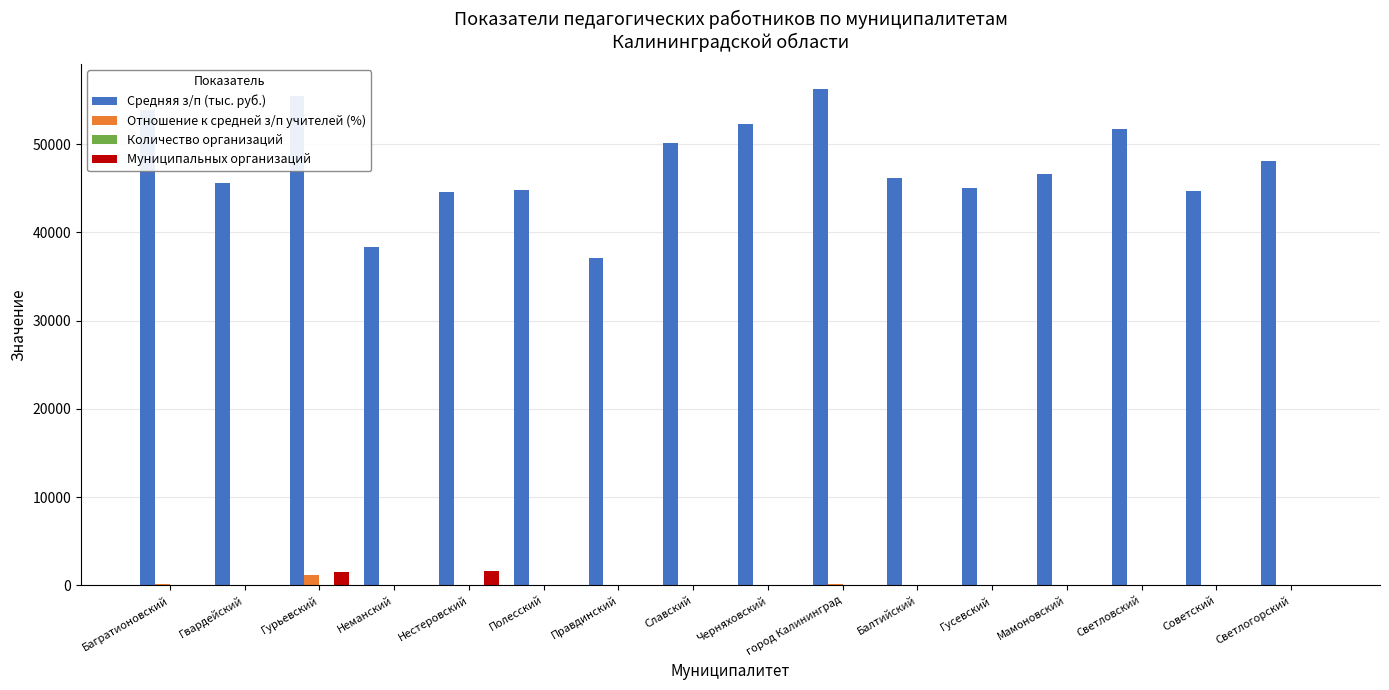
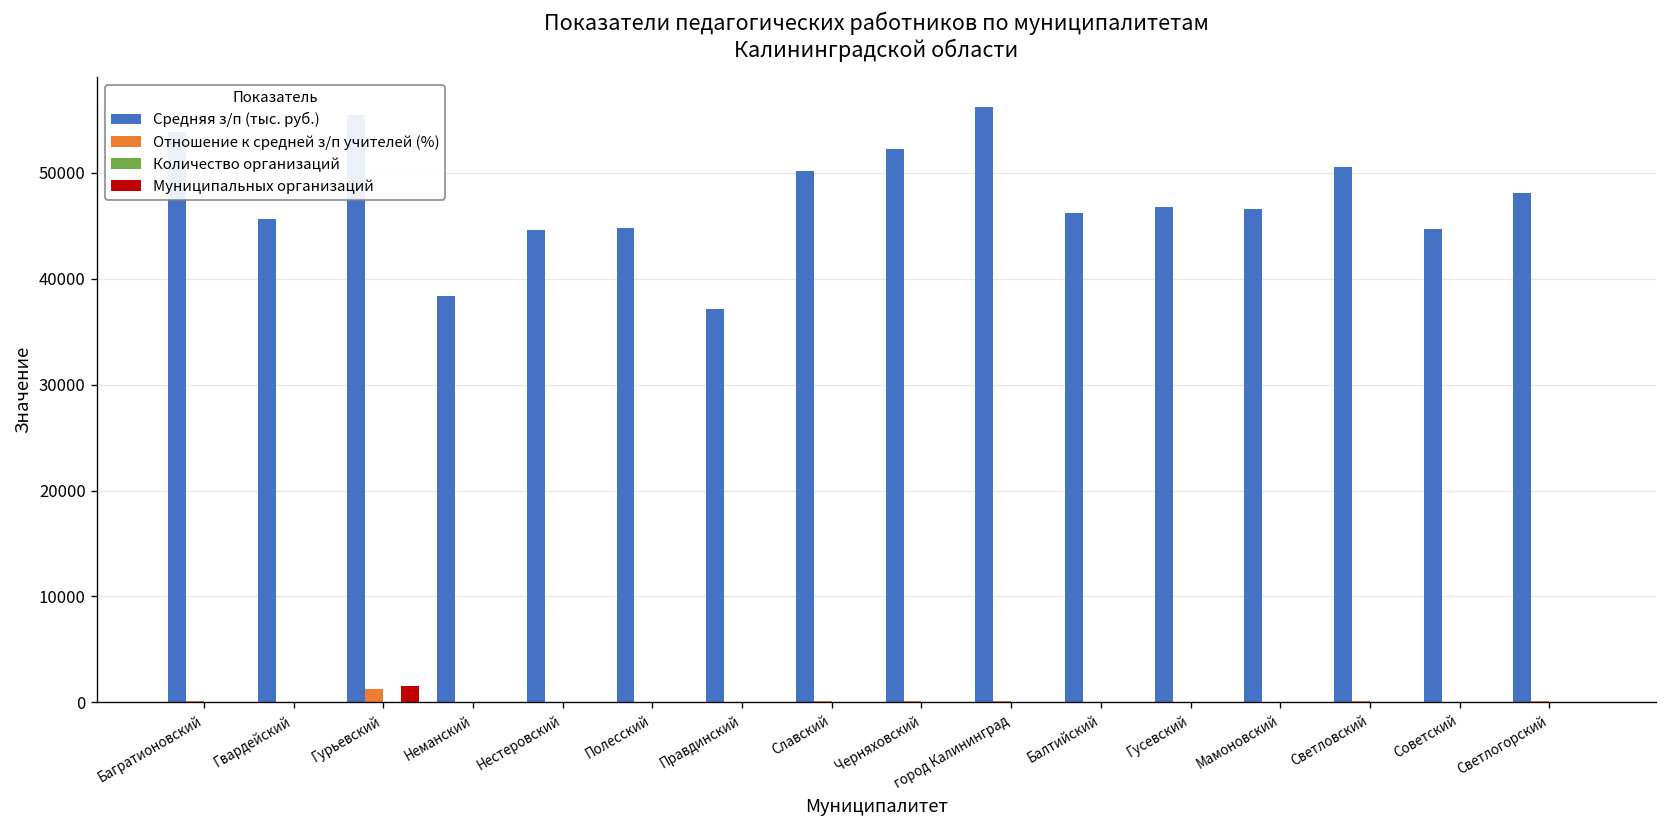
Муниципальных организаций, Нестеровский: 2000 -> 0
Средняя з/п (тыс. руб.), Гусевский: 45000 -> 47000
Средняя з/п (тыс. руб.), Светловский: 52000 -> 51000
